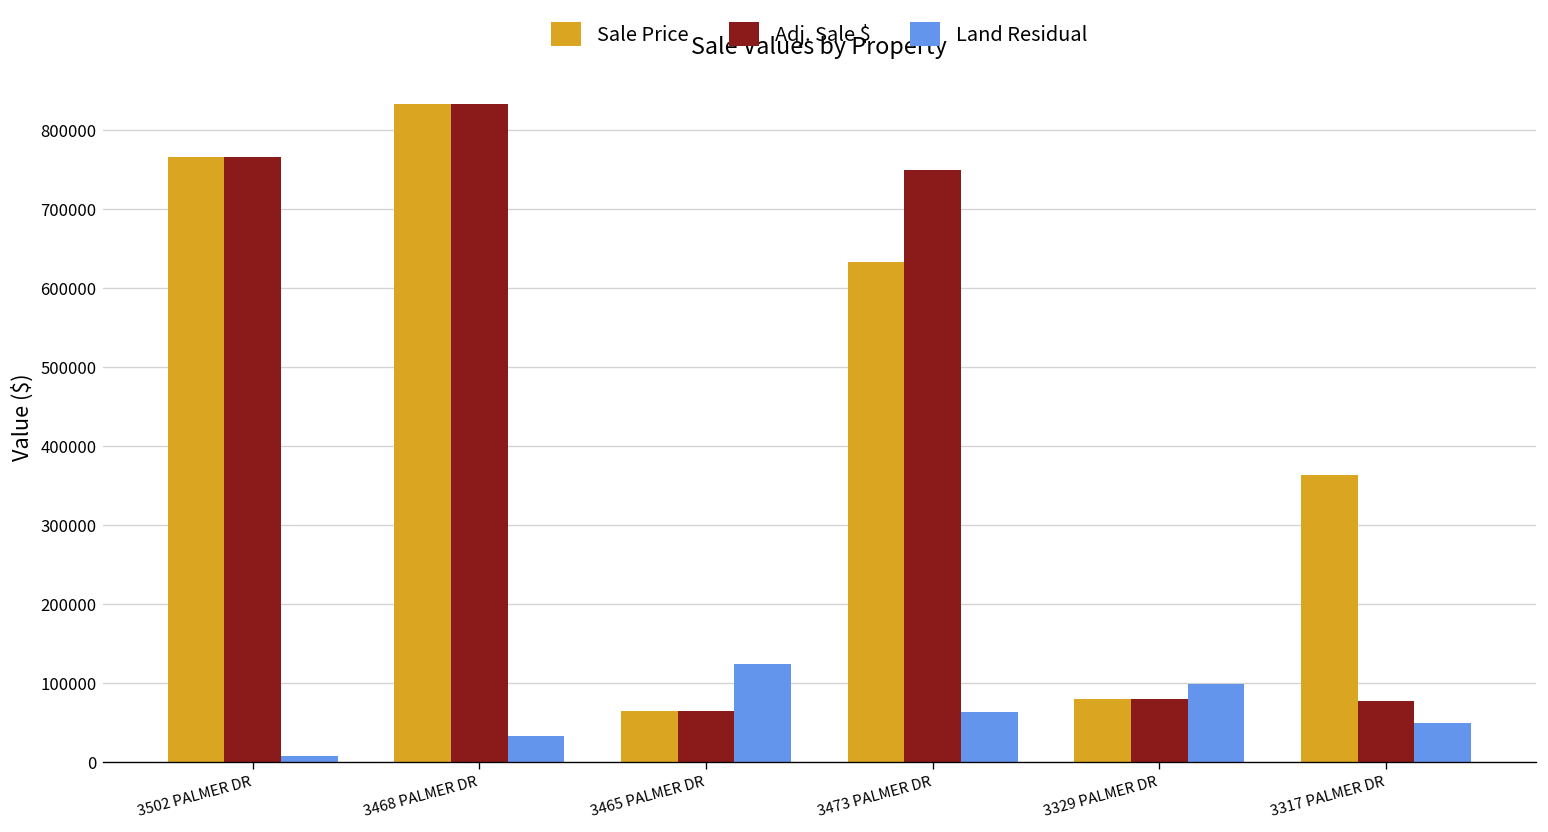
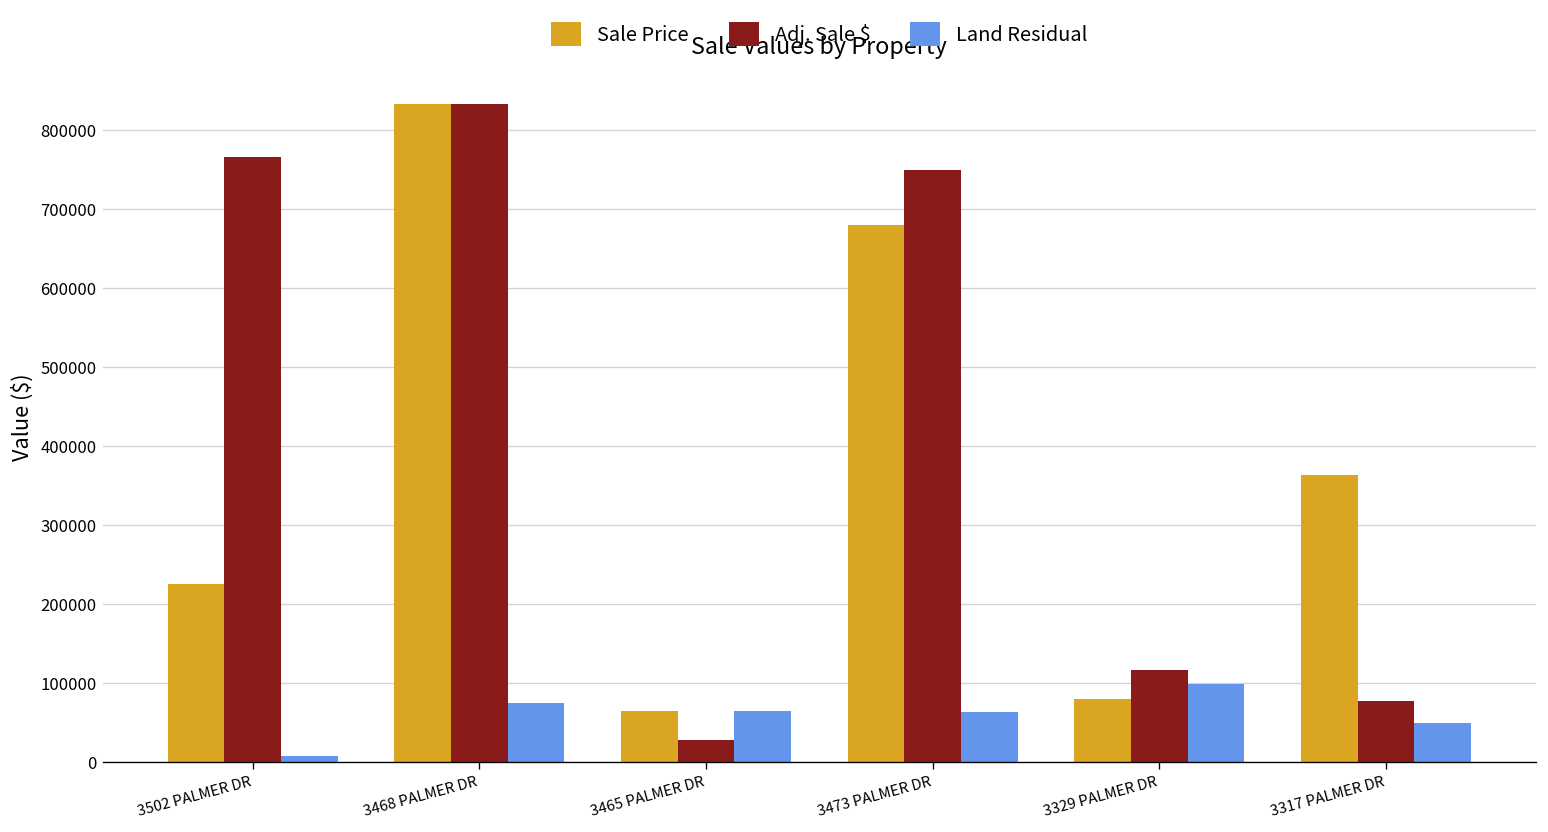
Sale Price, 3502 PALMER DR: 770000 -> 230000
Land Residual, 3468 PALMER DR: 30000 -> 70000
Adj. Sale $, 3465 PALMER DR: 70000 -> 30000
Land Residual, 3465 PALMER DR: 120000 -> 70000
Sale Price, 3473 PALMER DR: 630000 -> 680000
Adj. Sale $, 3329 PALMER DR: 80000 -> 120000
